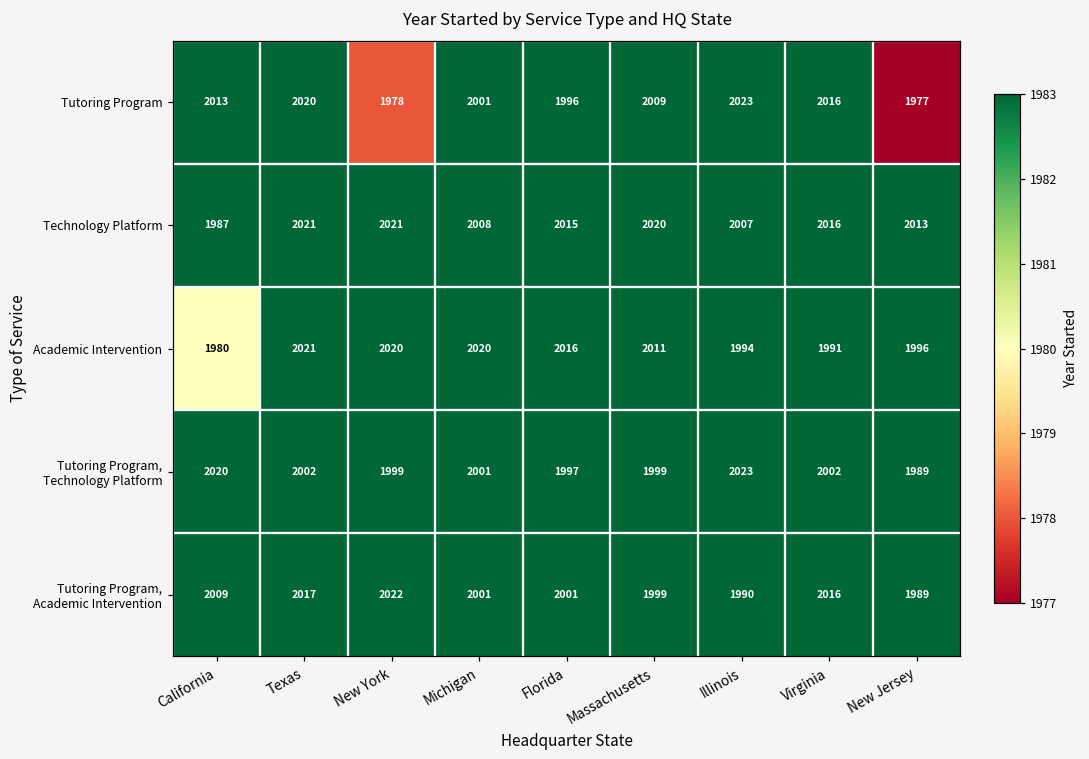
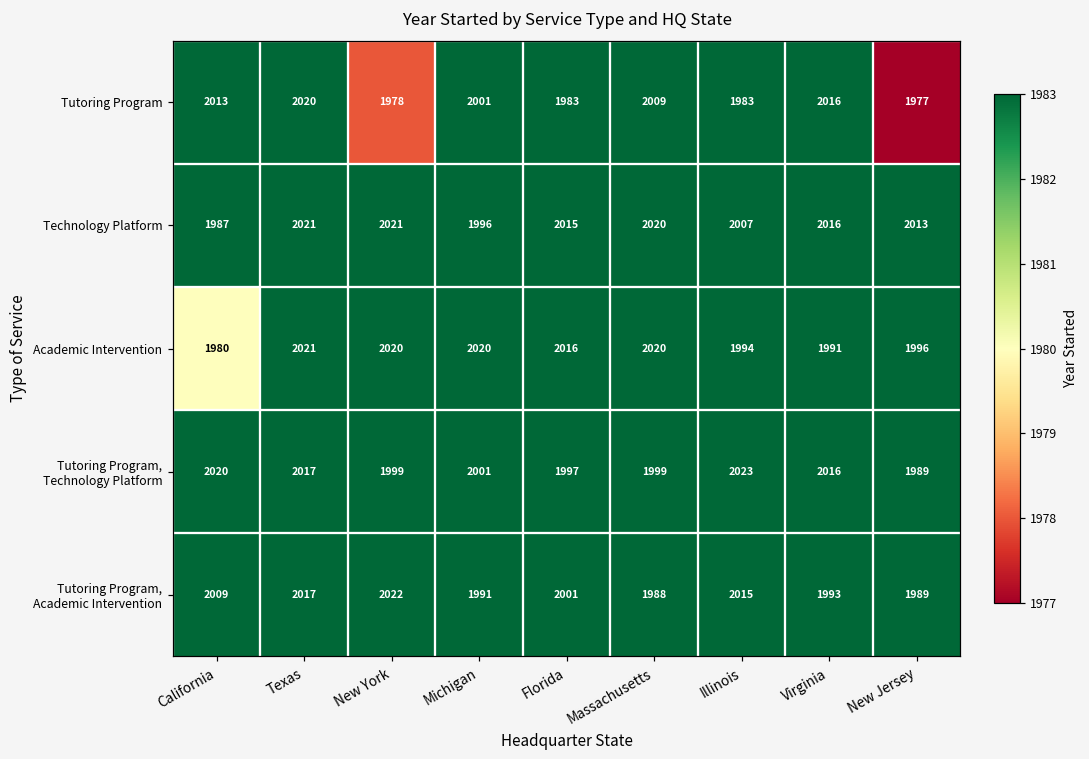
Tutoring Program, Florida: 1996 -> 1983
Tutoring Program, Illinois: 2023 -> 1983
Technology Platform, Michigan: 2008 -> 1996
Academic Intervention, Massachusetts: 2011 -> 2020
Tutoring Program, Technology Platform, Texas: 2002 -> 2017
Tutoring Program, Technology Platform, Virginia: 2002 -> 2016
Tutoring Program, Academic Intervention, Michigan: 2001 -> 1991
Tutoring Program, Academic Intervention, Massachusetts: 1999 -> 1988
Tutoring Program, Academic Intervention, Illinois: 1990 -> 2015
Tutoring Program, Academic Intervention, Virginia: 2016 -> 1993
